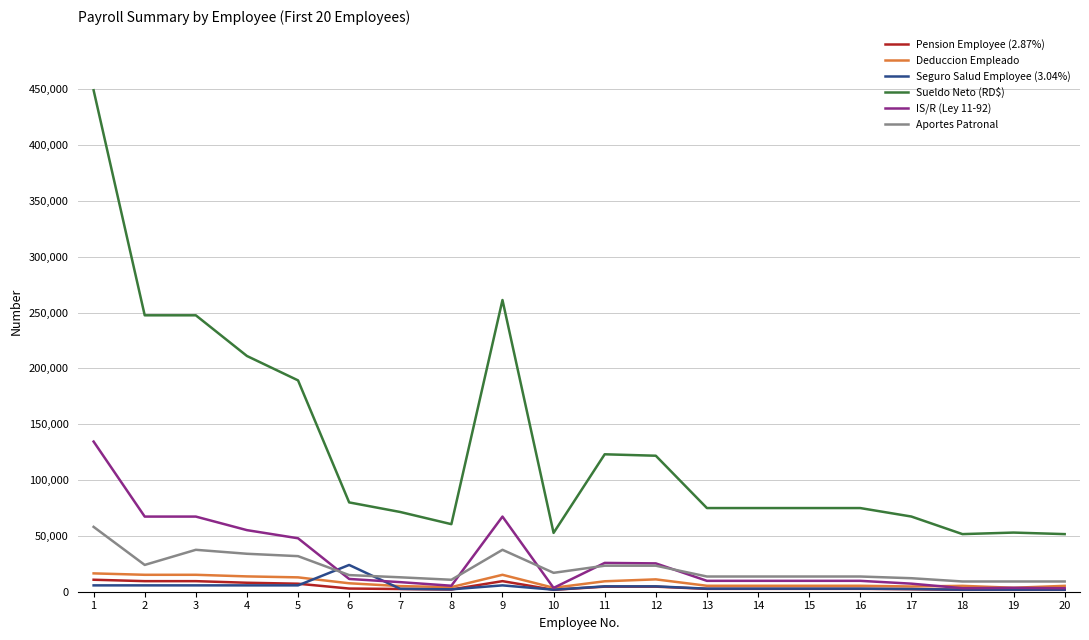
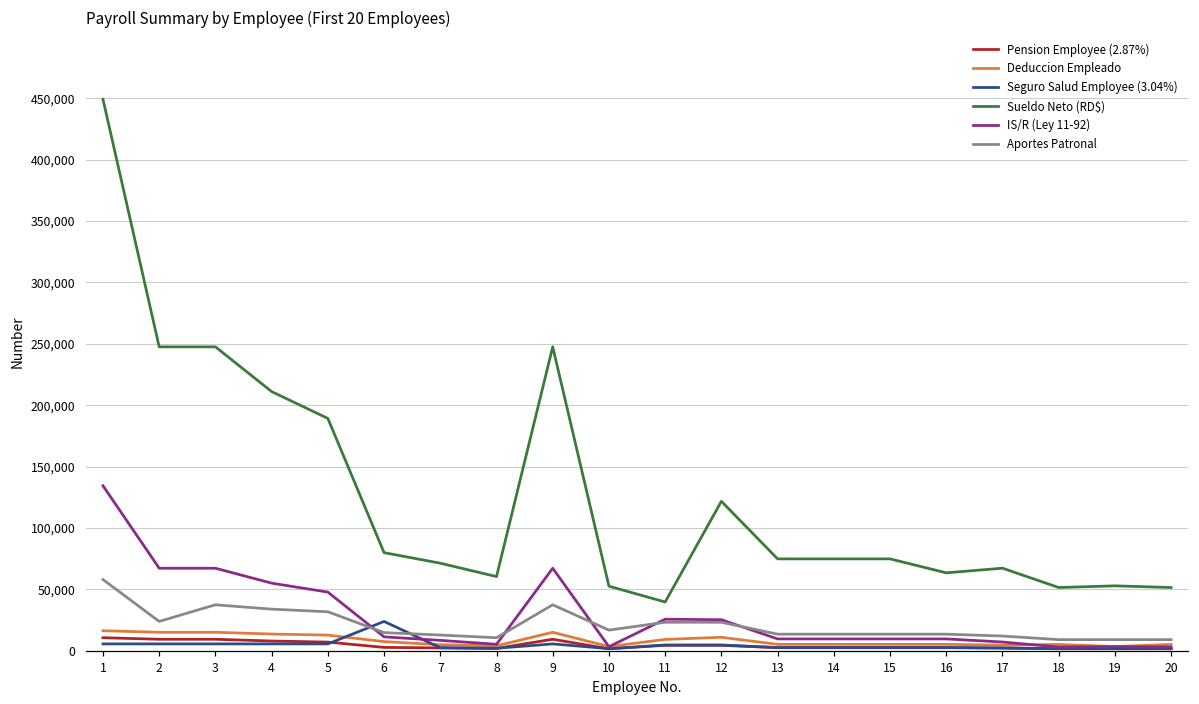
Sueldo Neto (RD$), 9: 261,000 -> 248,000
Sueldo Neto (RD$), 11: 123,000 -> 40,000
Sueldo Neto (RD$), 16: 75,000 -> 64,000
